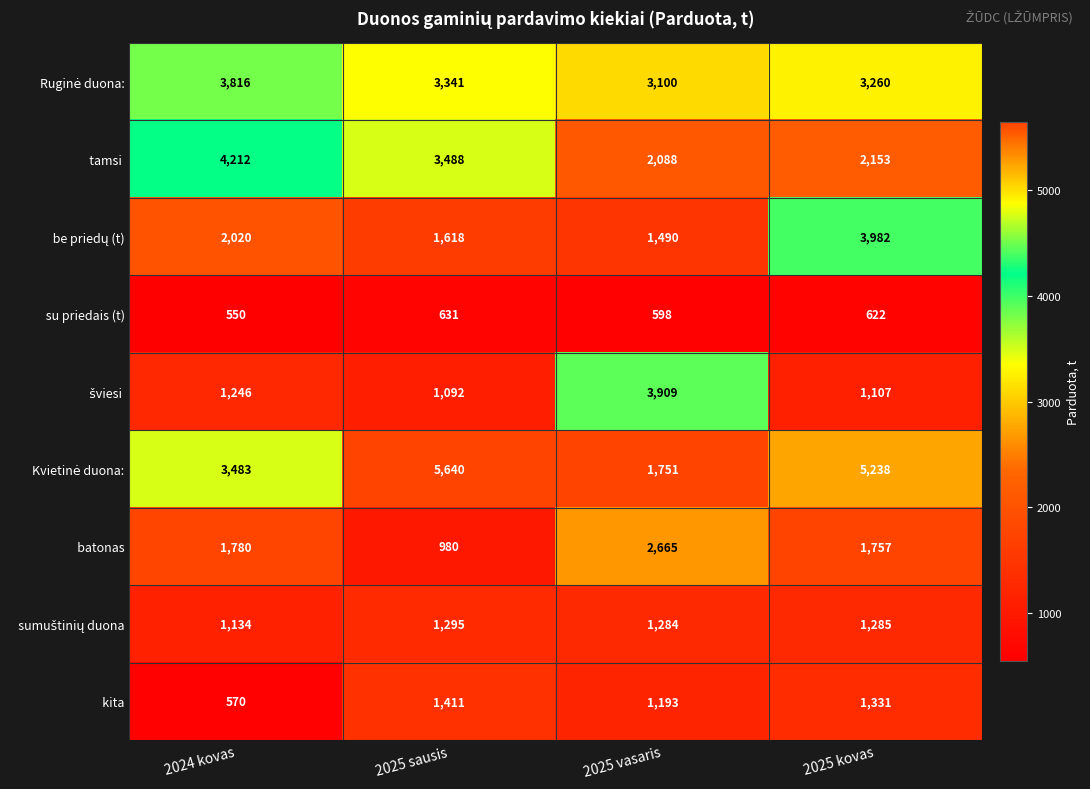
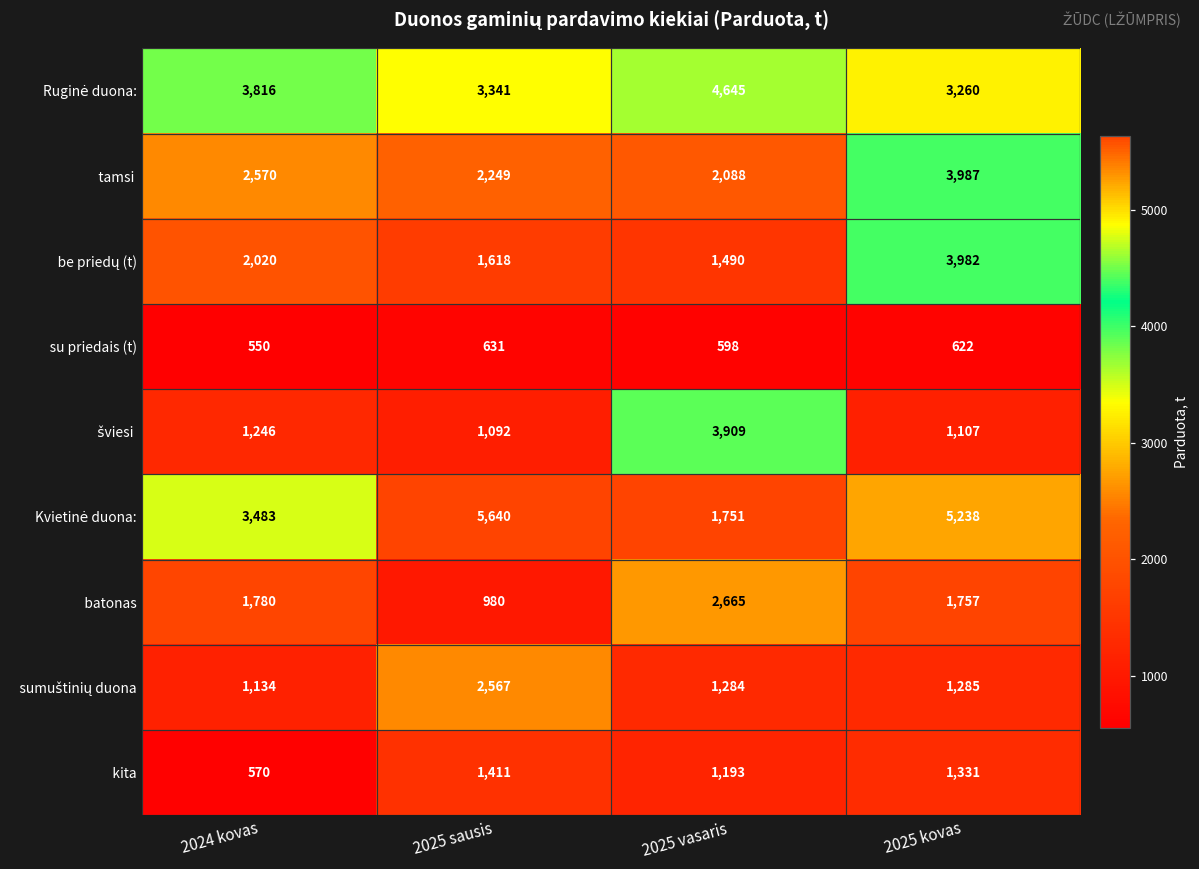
Ruginė duona:, 2025 vasaris: 3,100 -> 4,645
tamsi, 2024 kovas: 4,212 -> 2,570
tamsi, 2025 sausis: 3,488 -> 2,249
tamsi, 2025 kovas: 2,153 -> 3,987
sumuštinių duona, 2025 sausis: 1,295 -> 2,567
